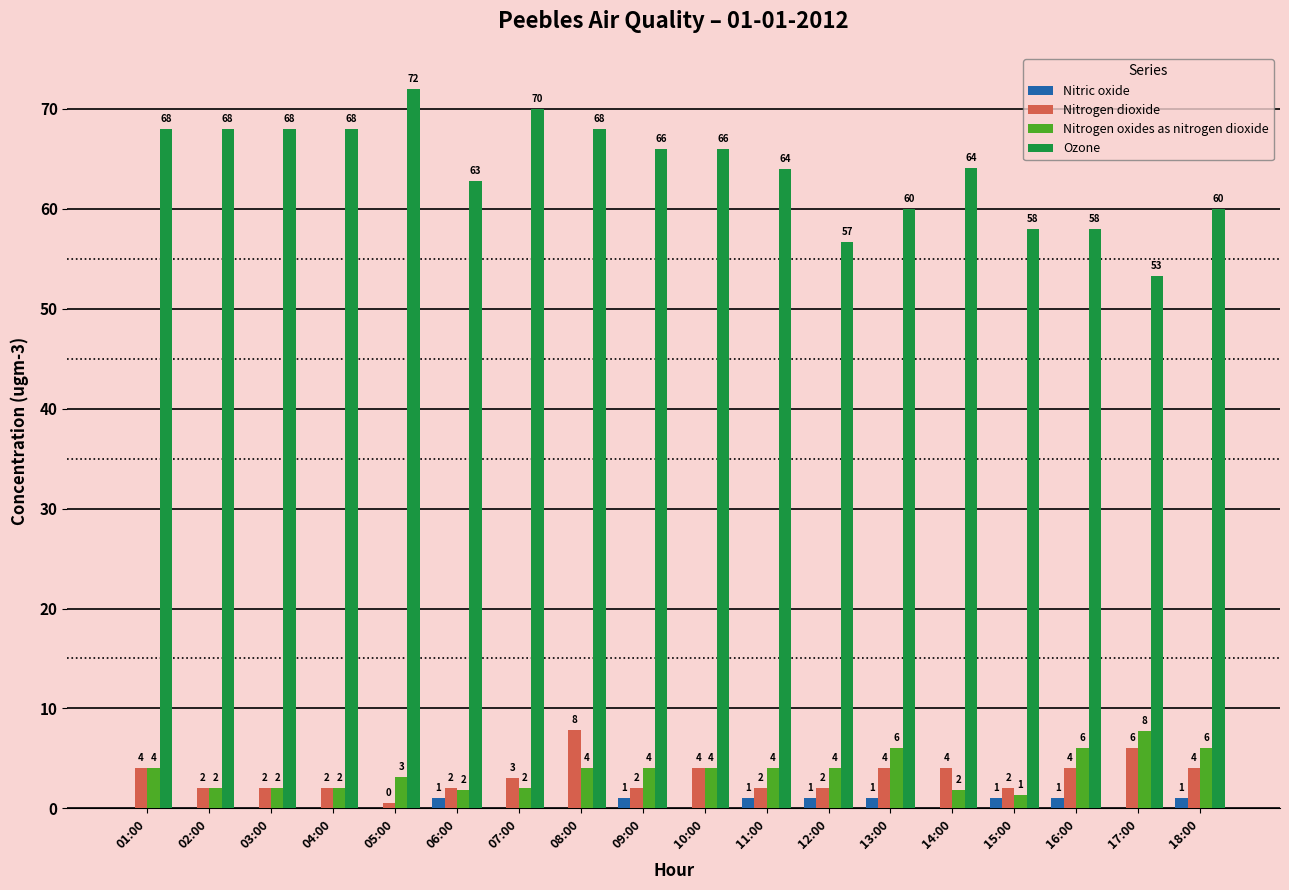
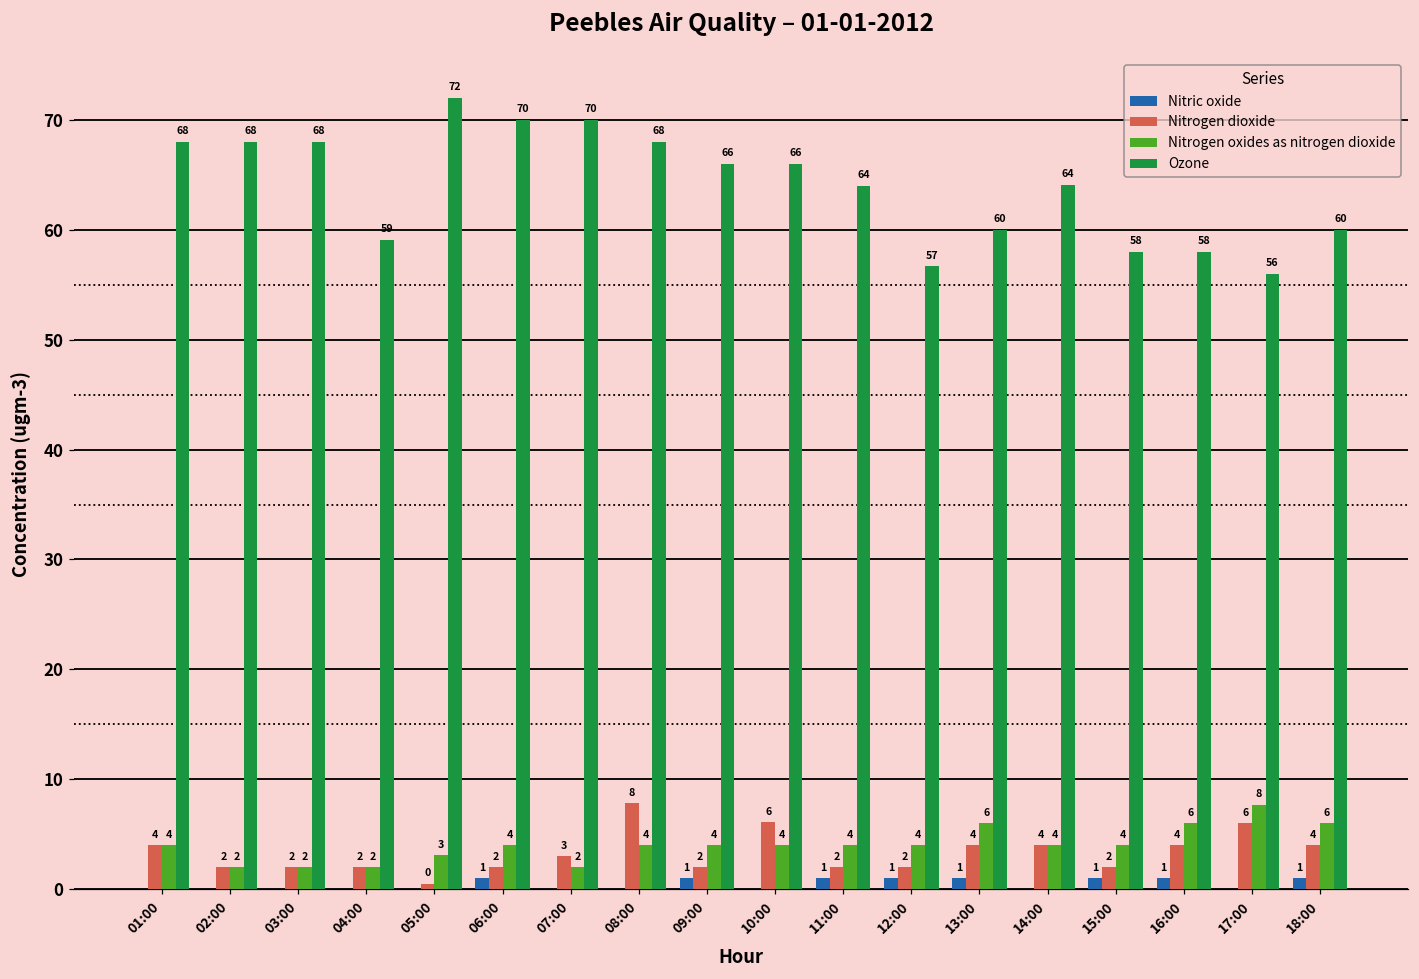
Ozone, 04:00: 68 -> 59
Nitrogen oxides as nitrogen dioxide, 06:00: 2 -> 4
Ozone, 06:00: 63 -> 70
Nitrogen dioxide, 10:00: 4 -> 6
Nitrogen oxides as nitrogen dioxide, 14:00: 2 -> 4
Nitrogen oxides as nitrogen dioxide, 15:00: 1 -> 4
Ozone, 17:00: 53 -> 56
